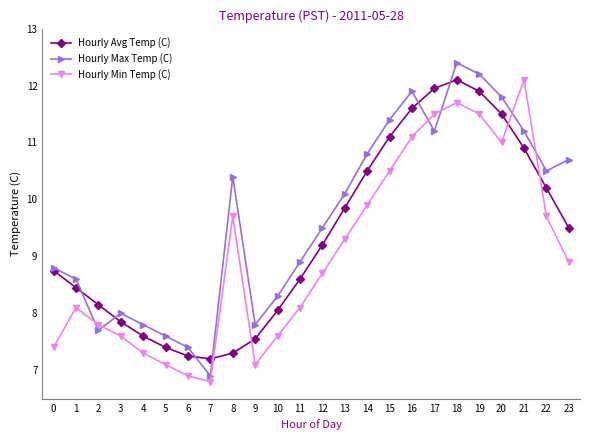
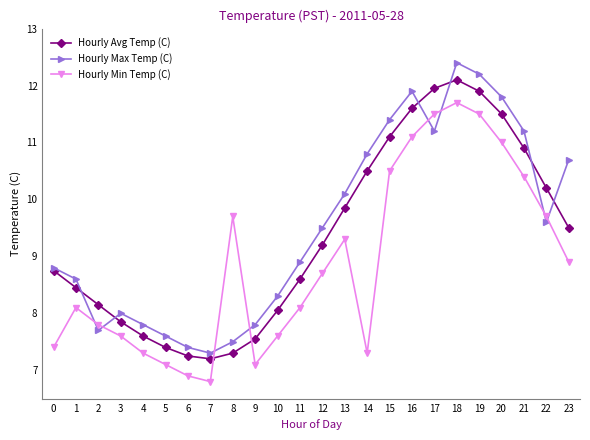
Hourly Max Temp (C), 7: 6.9 -> 7.3
Hourly Max Temp (C), 8: 10.4 -> 7.5
Hourly Min Temp (C), 14: 9.9 -> 7.3
Hourly Min Temp (C), 21: 12.1 -> 10.4
Hourly Max Temp (C), 22: 10.5 -> 9.6
